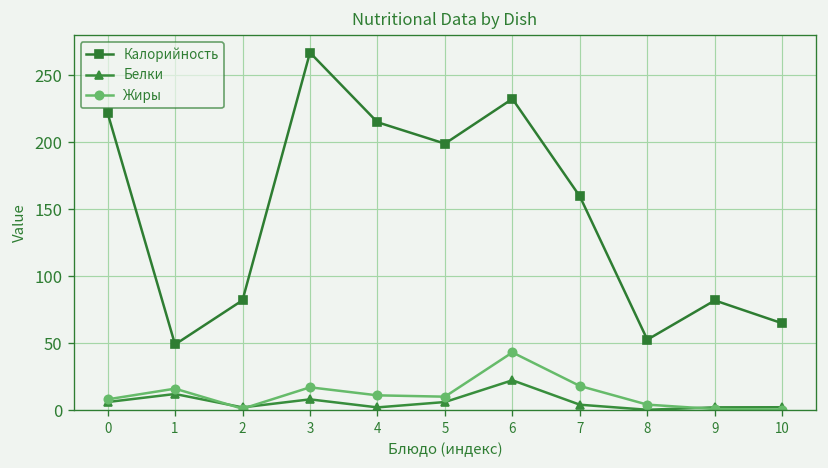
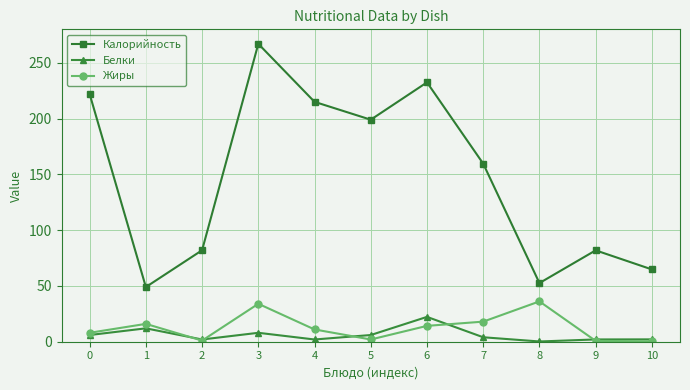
Жиры, 3: 17 -> 34
Жиры, 5: 10 -> 2
Жиры, 6: 43 -> 14
Жиры, 8: 4 -> 36
